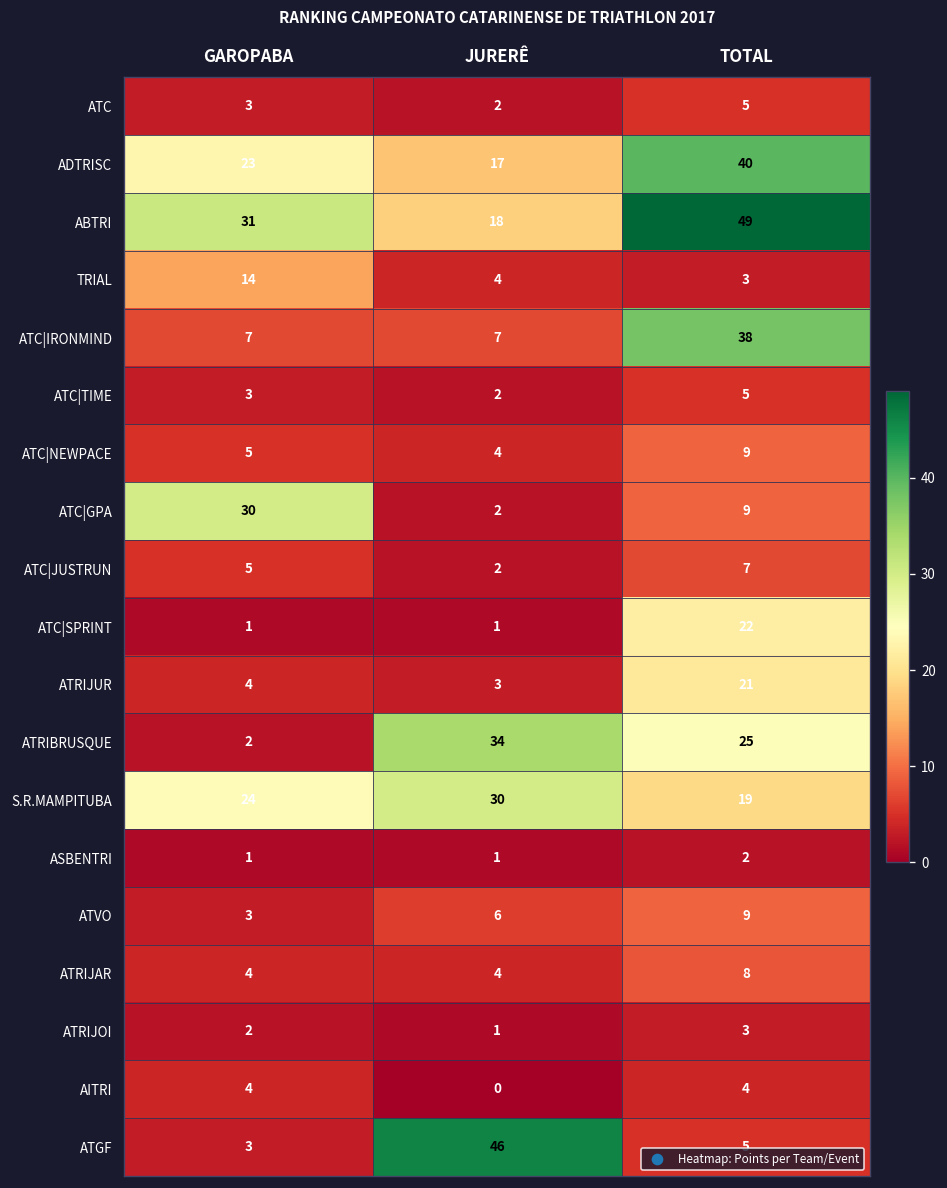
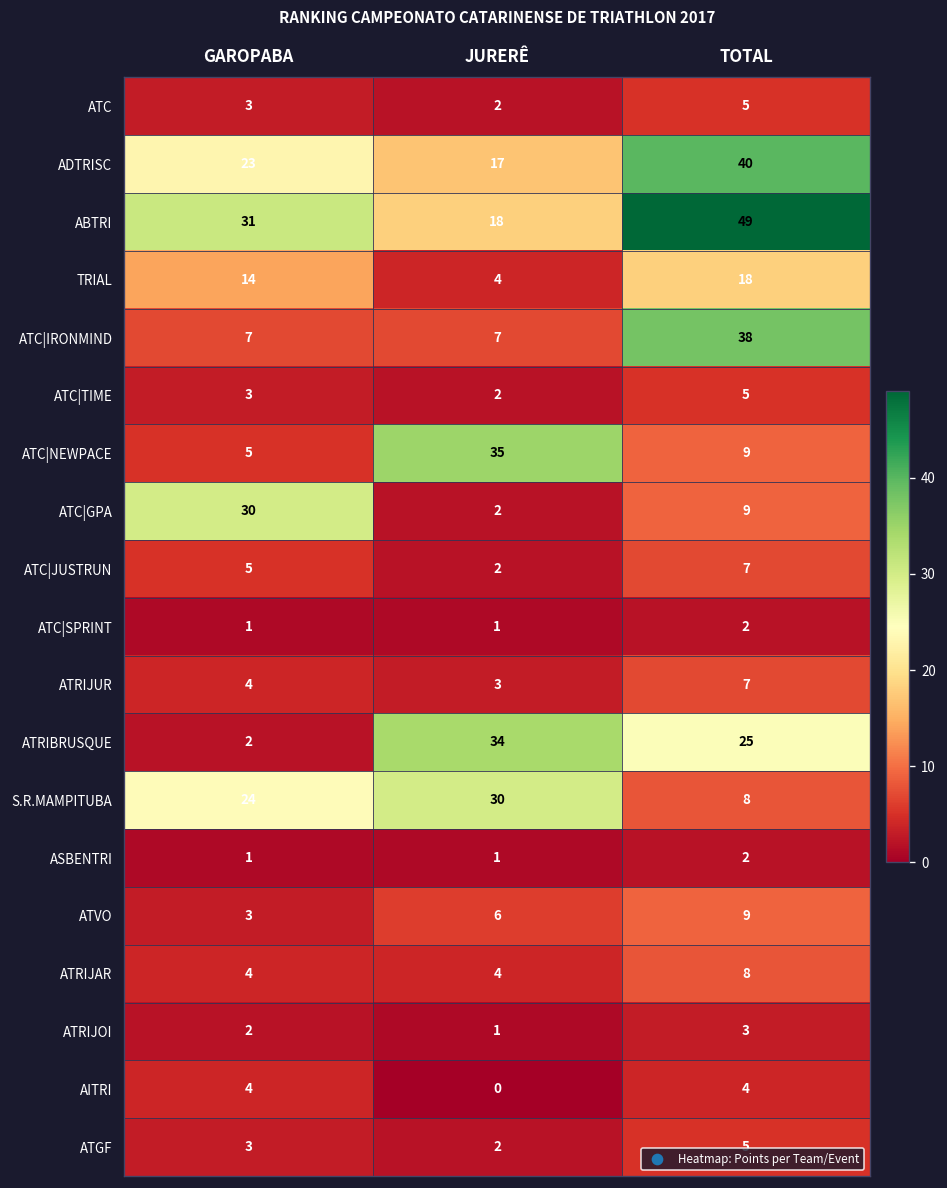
TRIAL, TOTAL: 3 -> 18
ATC|NEWPACE, JURERÊ: 4 -> 35
ATC|SPRINT, TOTAL: 22 -> 2
ATRIJUR, TOTAL: 21 -> 7
S.R.MAMPITUBA, TOTAL: 19 -> 8
ATGF, JURERÊ: 46 -> 2
